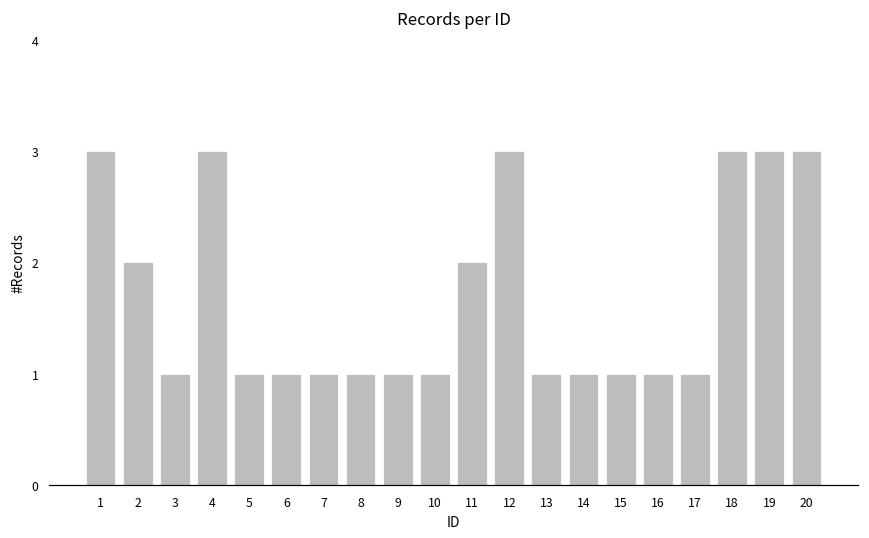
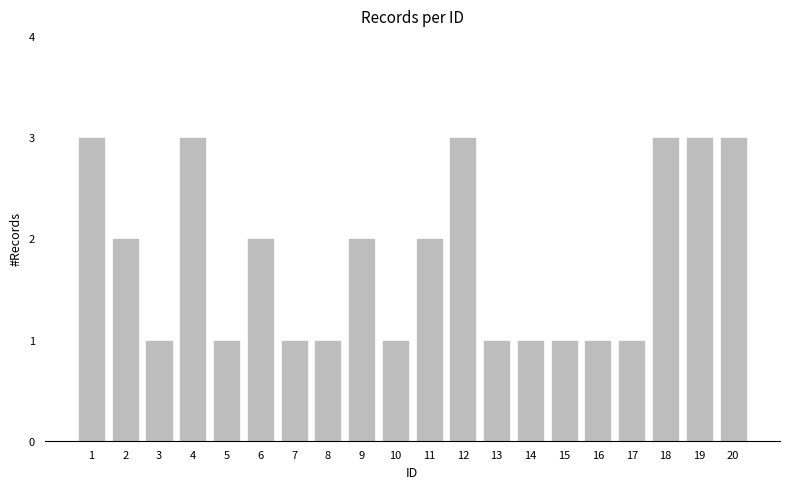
6: 1 -> 2
9: 1 -> 2
